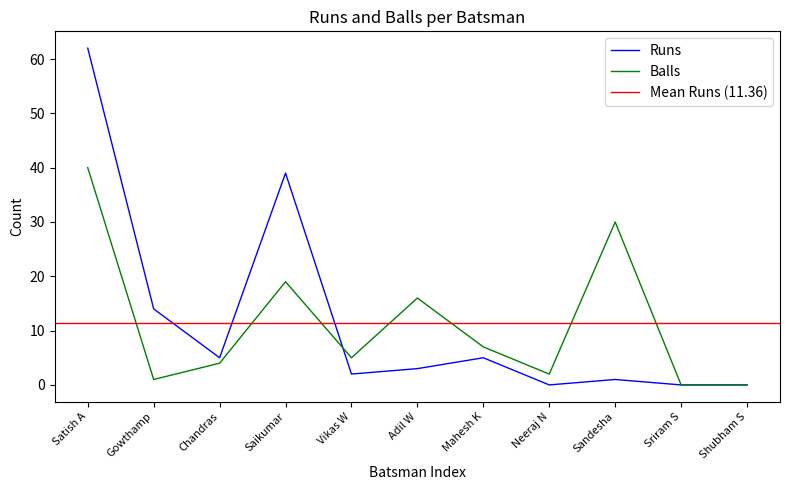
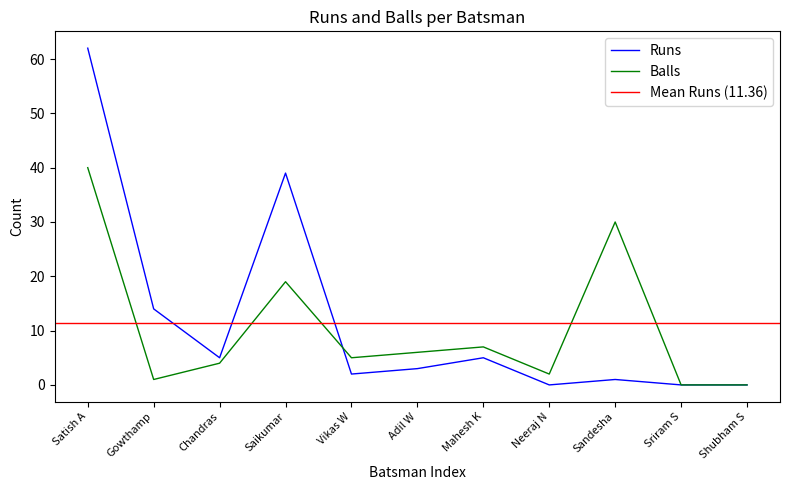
Balls, Adil W: 16 -> 6
